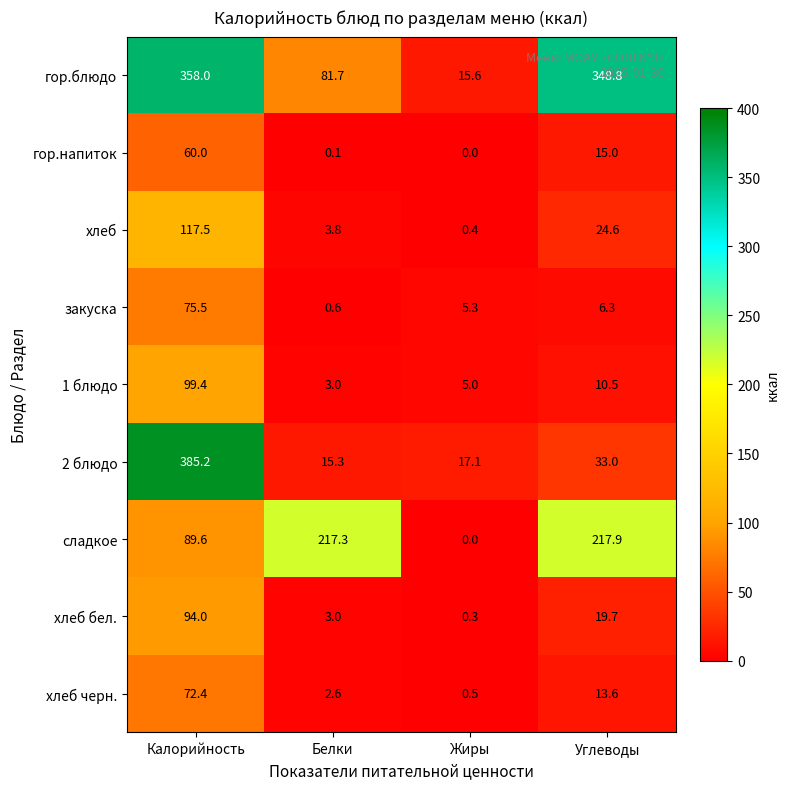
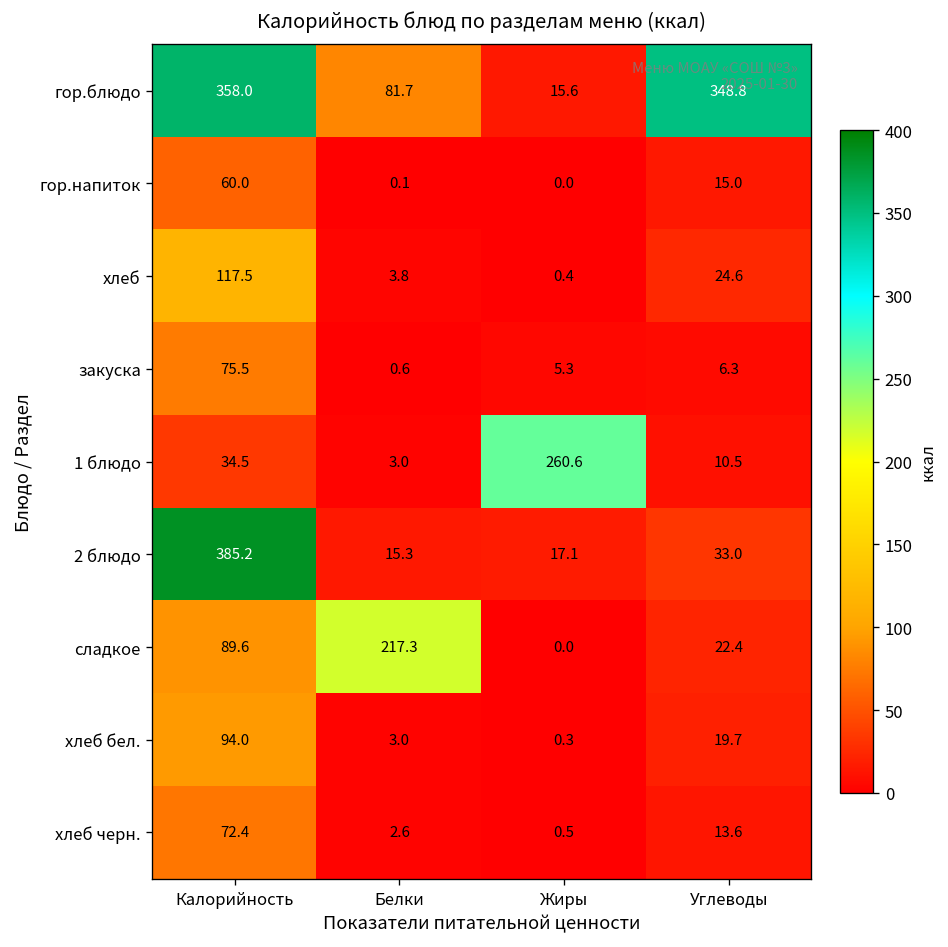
1 блюдо, Калорийность: 99.4 -> 34.5
1 блюдо, Жиры: 5.0 -> 260.6
сладкое, Углеводы: 217.9 -> 22.4
